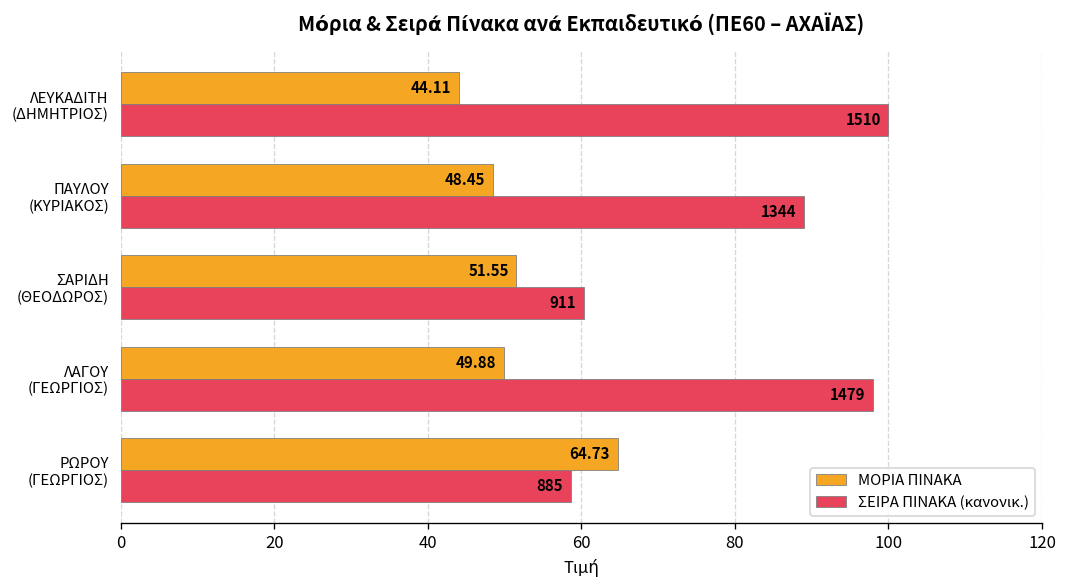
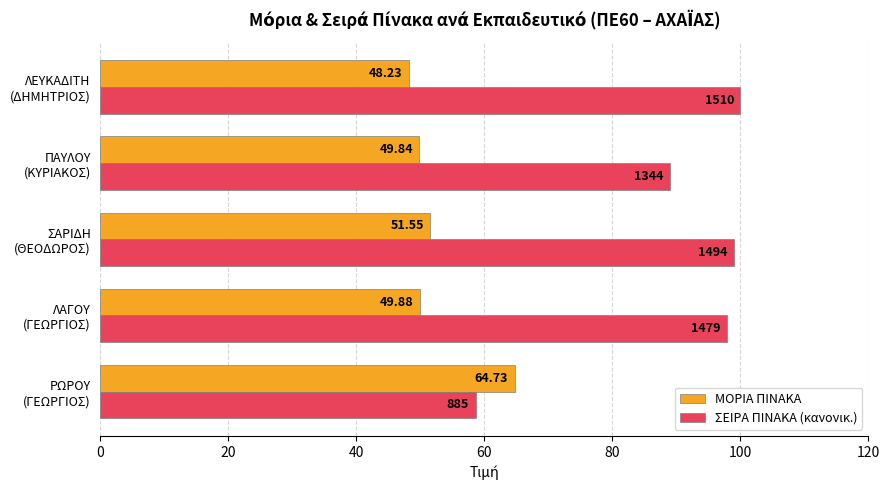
ΜΟΡΙΑ ΠΙΝΑΚΑ, ΛΕΥΚΑΔΙΤΗ (ΔΗΜΗΤΡΙΟΣ): 44.11 -> 48.23
ΜΟΡΙΑ ΠΙΝΑΚΑ, ΠΑΥΛΟΥ (ΚΥΡΙΑΚΟΣ): 48.45 -> 49.84
ΣΕΙΡΑ ΠΙΝΑΚΑ (κανονικ.), ΣΑΡΙΔΗ (ΘΕΟΔΩΡΟΣ): 911 -> 1494
